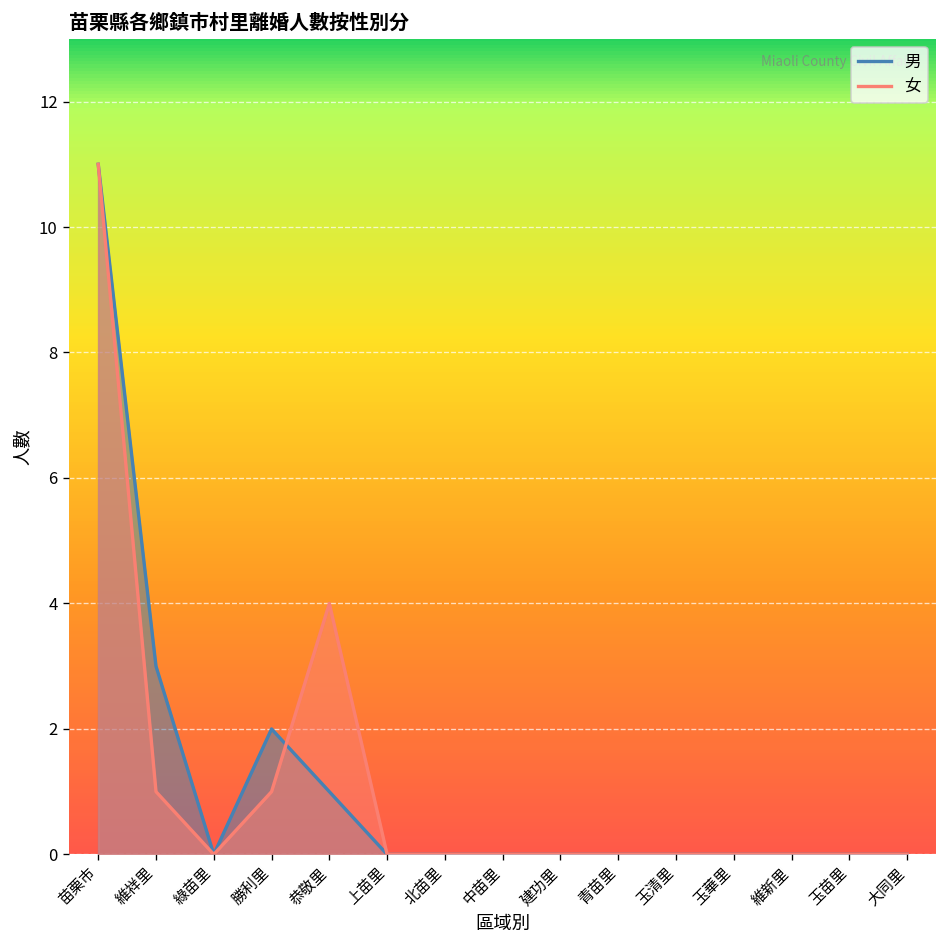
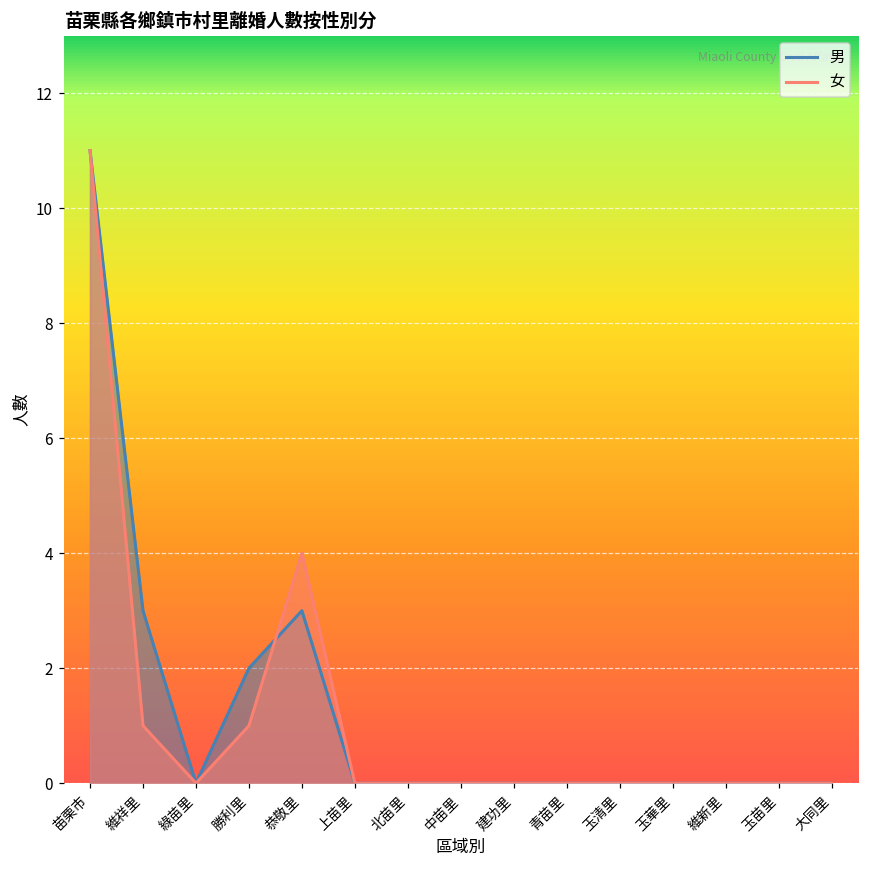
男, 恭敬里: 1 -> 3
